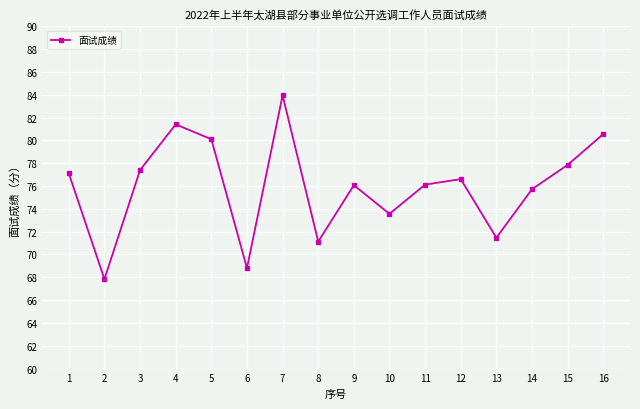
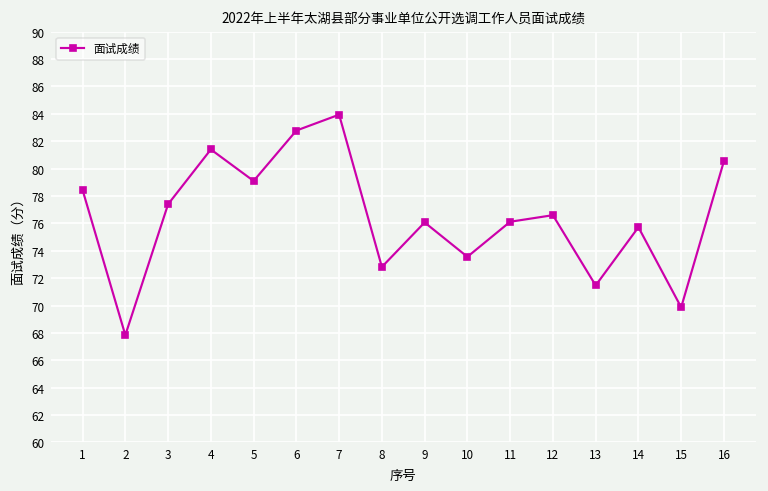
1: 77.1 -> 78.4
5: 80.1 -> 79.1
6: 68.8 -> 82.8
8: 71.1 -> 72.8
15: 77.9 -> 69.9
